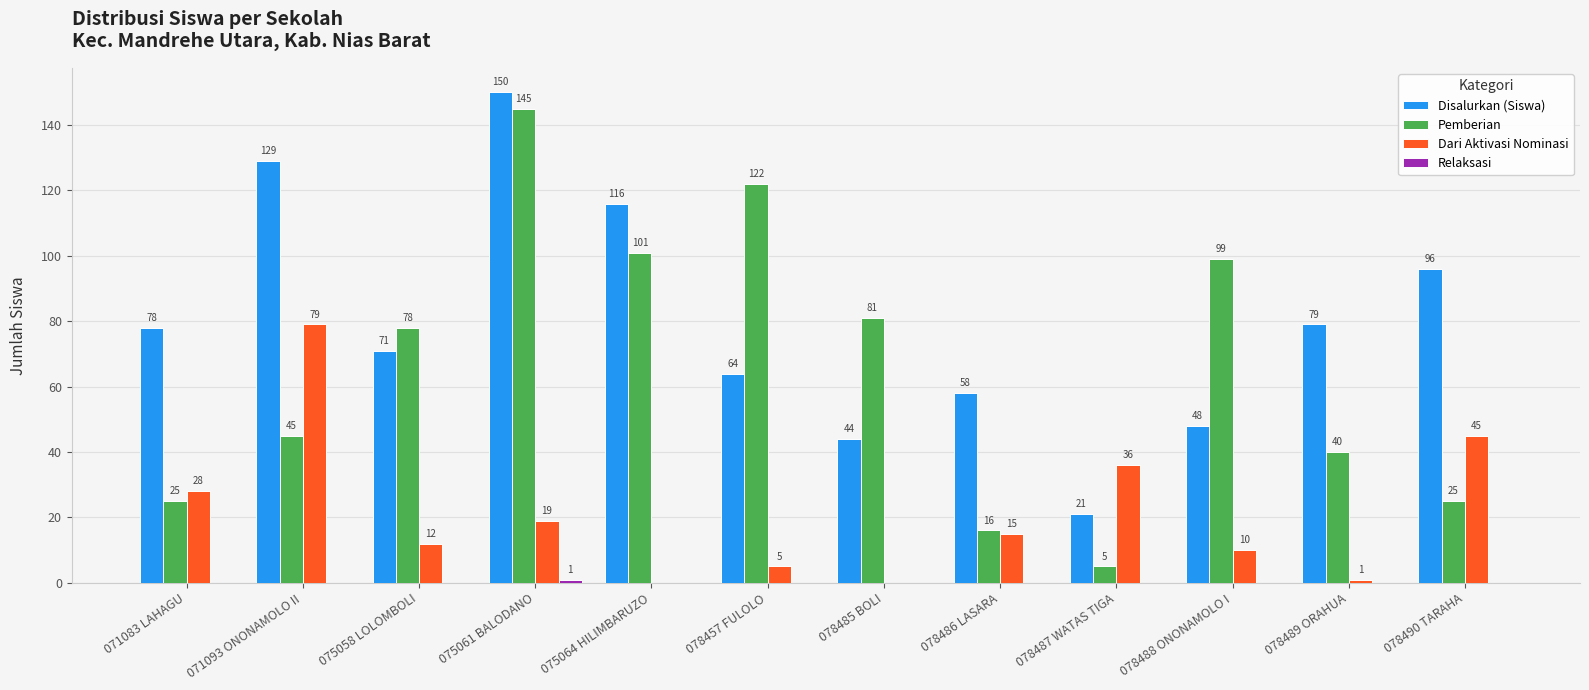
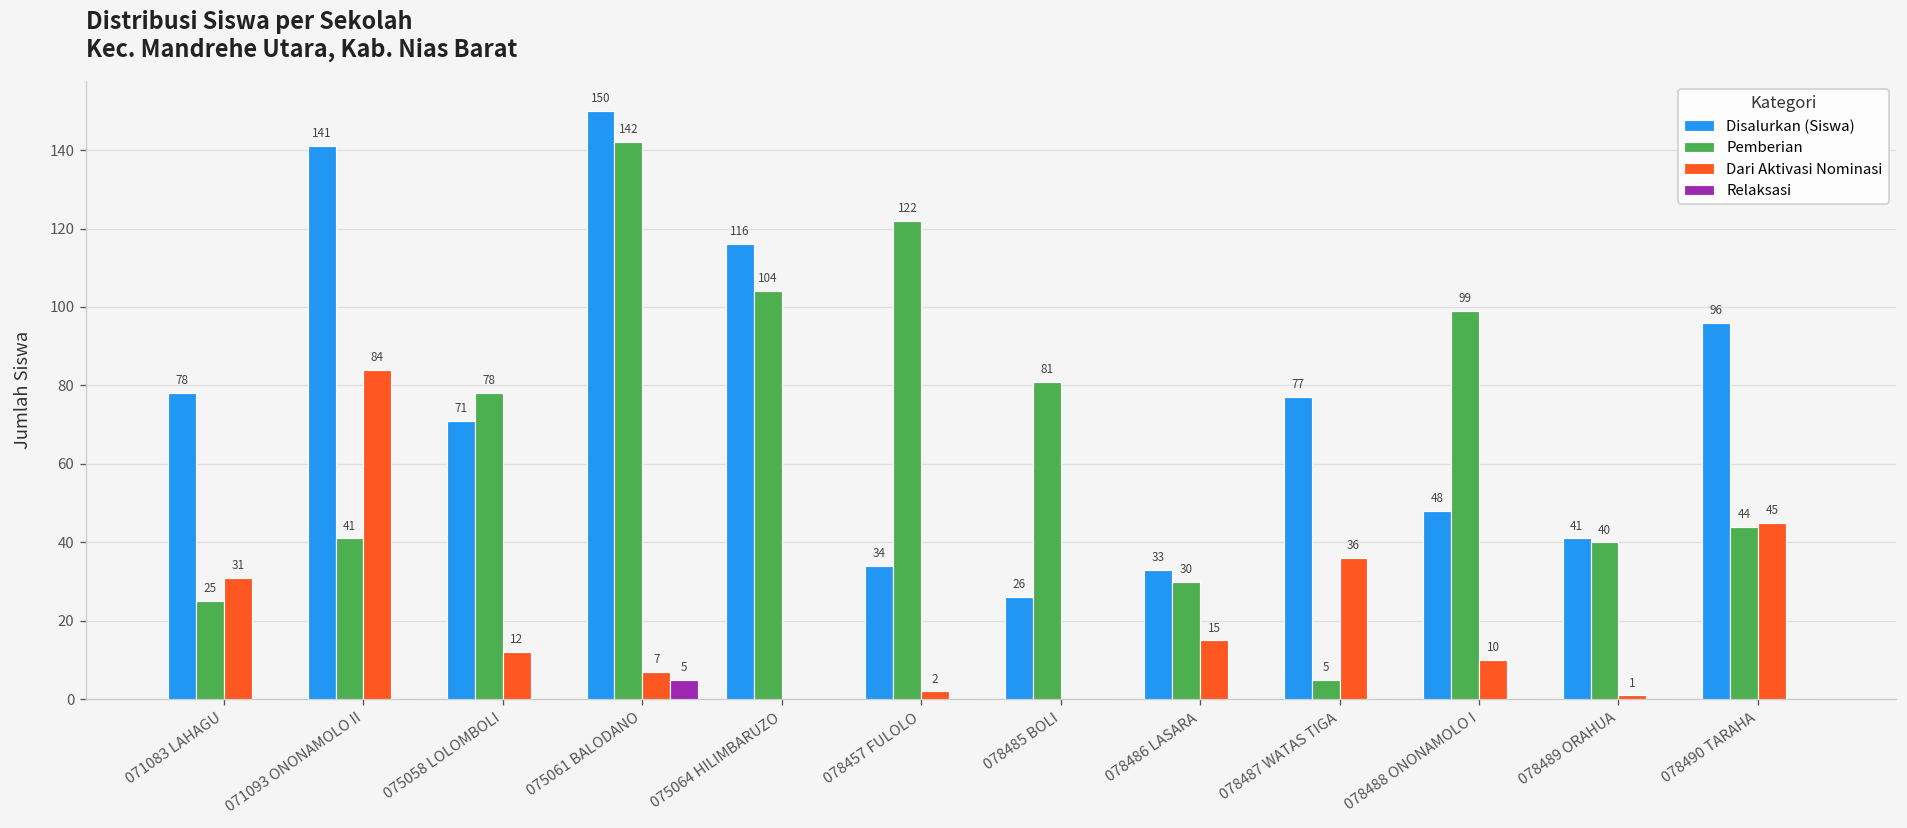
Dari Aktivasi Nominasi, 071083 LAHAGU: 28 -> 31
Disalurkan (Siswa), 071093 ONONAMOLO II: 129 -> 141
Pemberian, 071093 ONONAMOLO II: 45 -> 41
Dari Aktivasi Nominasi, 071093 ONONAMOLO II: 79 -> 84
Pemberian, 075061 BALODANO: 145 -> 142
Dari Aktivasi Nominasi, 075061 BALODANO: 19 -> 7
Relaksasi, 075061 BALODANO: 1 -> 5
Pemberian, 075064 HILIMBARUZO: 101 -> 104
Disalurkan (Siswa), 078457 FULOLO: 64 -> 34
Dari Aktivasi Nominasi, 078457 FULOLO: 5 -> 2
Disalurkan (Siswa), 078485 BOLI: 44 -> 26
Disalurkan (Siswa), 078486 LASARA: 58 -> 33
Pemberian, 078486 LASARA: 16 -> 30
Disalurkan (Siswa), 078487 WATAS TIGA: 21 -> 77
Disalurkan (Siswa), 078489 ORAHUA: 79 -> 41
Pemberian, 078490 TARAHA: 25 -> 44
